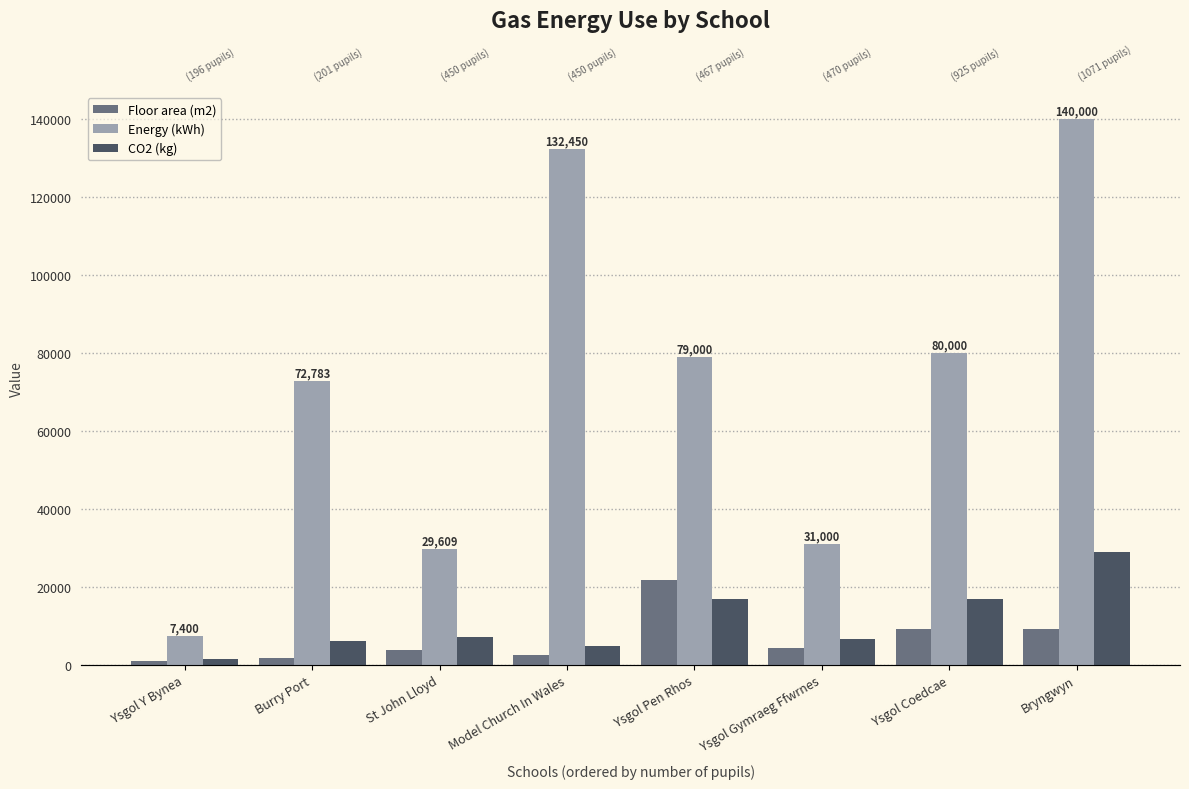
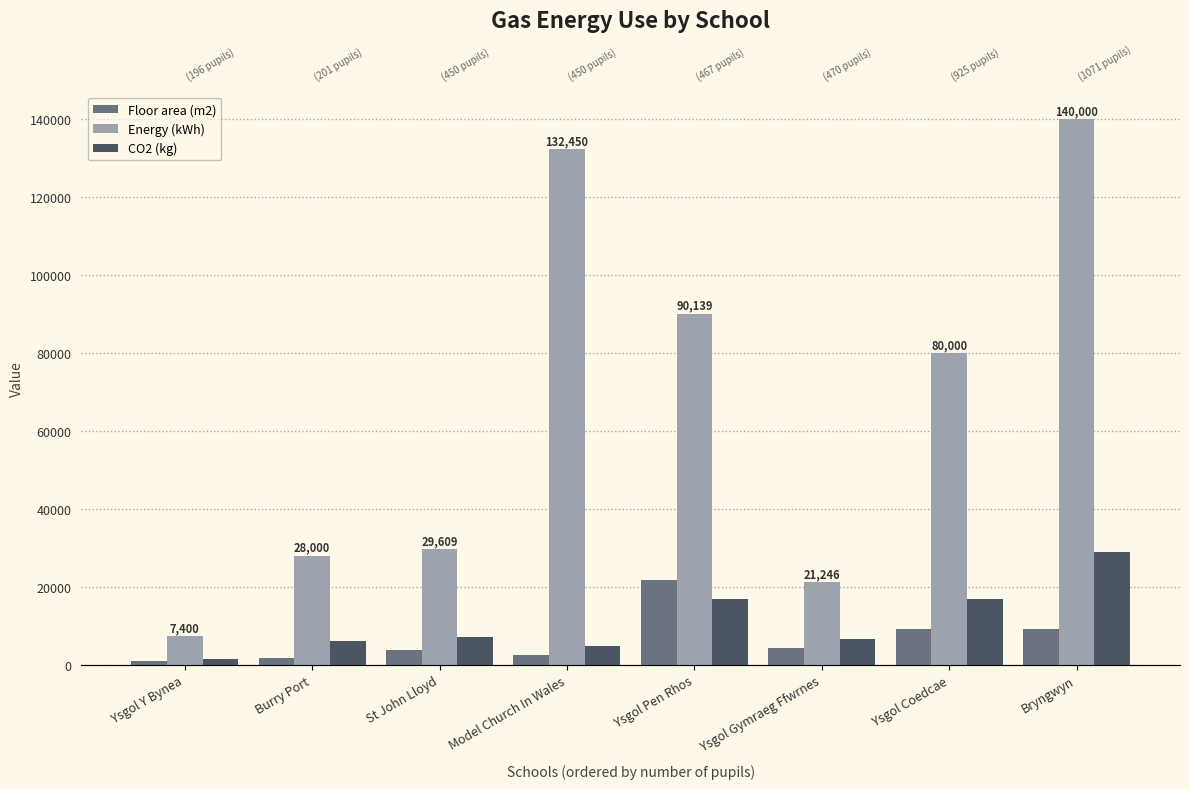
Energy (kWh), Burry Port: 72,783 -> 28,000
Energy (kWh), Ysgol Pen Rhos: 79,000 -> 90,139
Energy (kWh), Ysgol Gymraeg Ffwrnes: 31,000 -> 21,246
